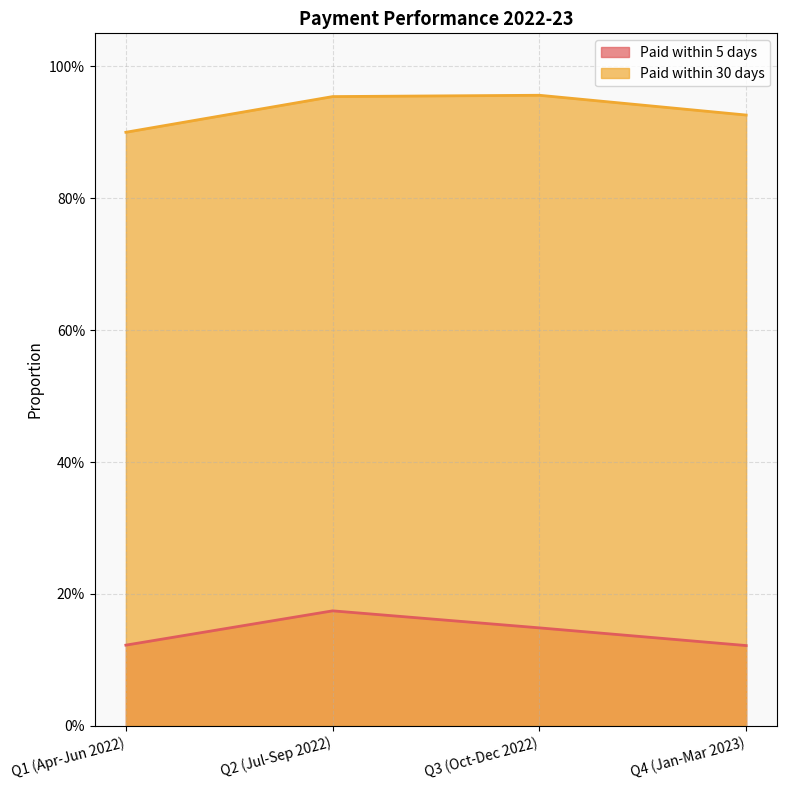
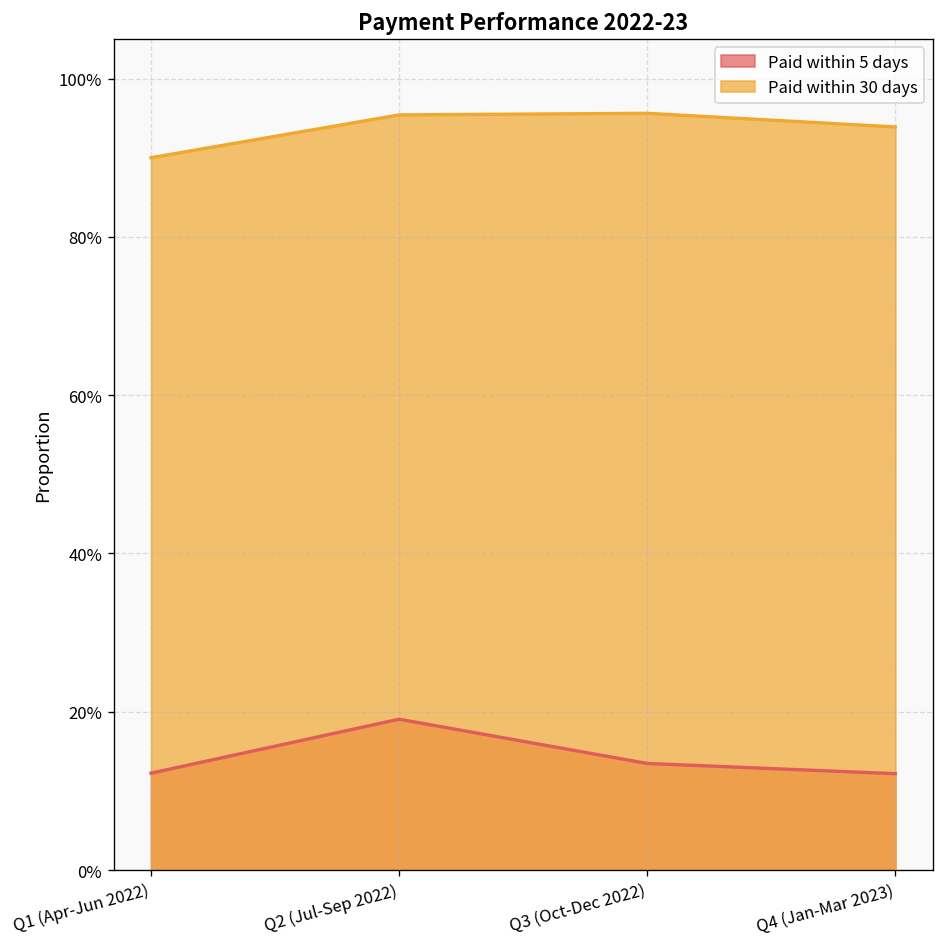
Paid within 5 days, Q2 (Jul-Sep 2022): 17% -> 19%
Paid within 5 days, Q3 (Oct-Dec 2022): 15% -> 13%
Paid within 30 days, Q4 (Jan-Mar 2023): 93% -> 94%
